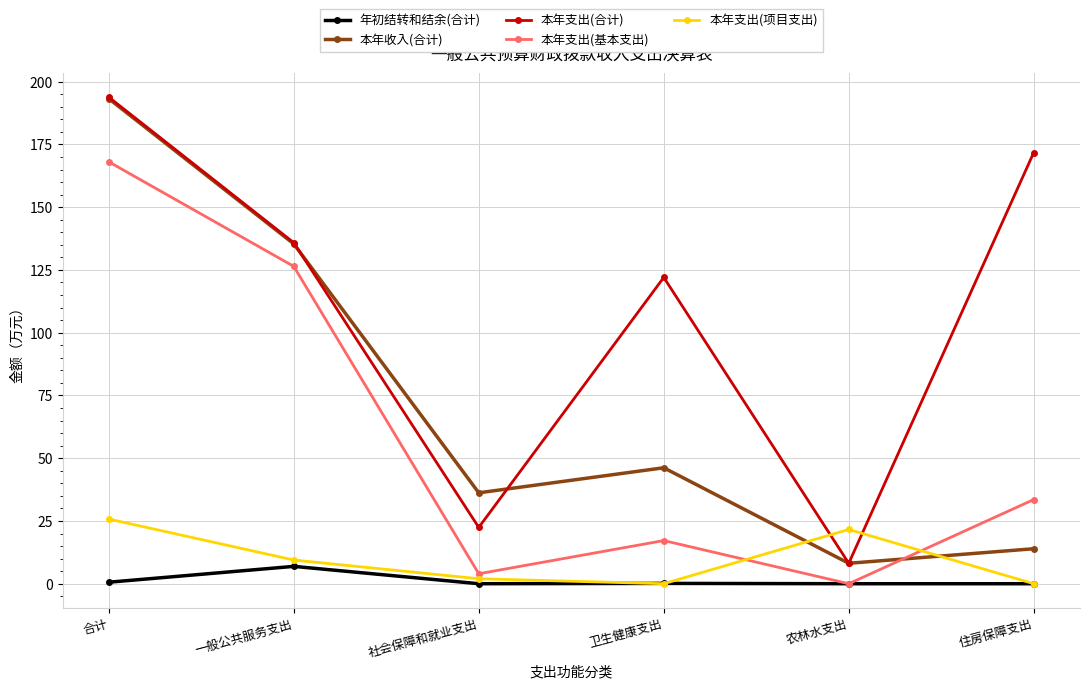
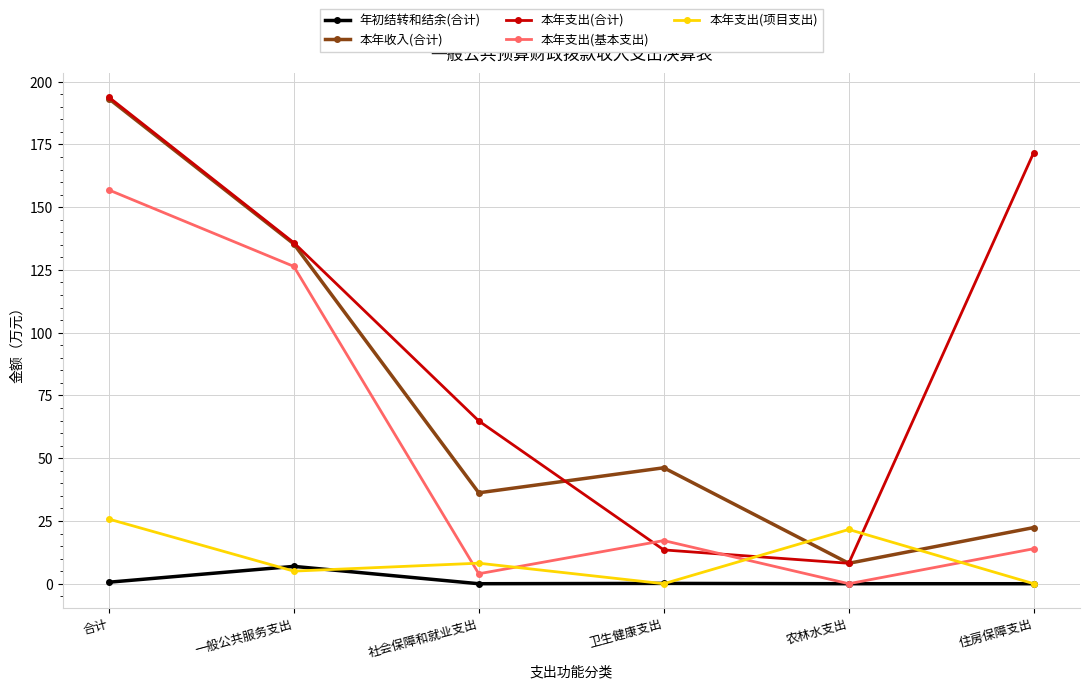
本年支出(基本支出), 合计: 168 -> 157
本年支出(项目支出), 一般公共服务支出: 9 -> 5
本年支出(合计), 社会保障和就业支出: 22 -> 65
本年支出(项目支出), 社会保障和就业支出: 2 -> 8
本年支出(合计), 卫生健康支出: 122 -> 13
本年收入(合计), 住房保障支出: 14 -> 22
本年支出(基本支出), 住房保障支出: 34 -> 14
